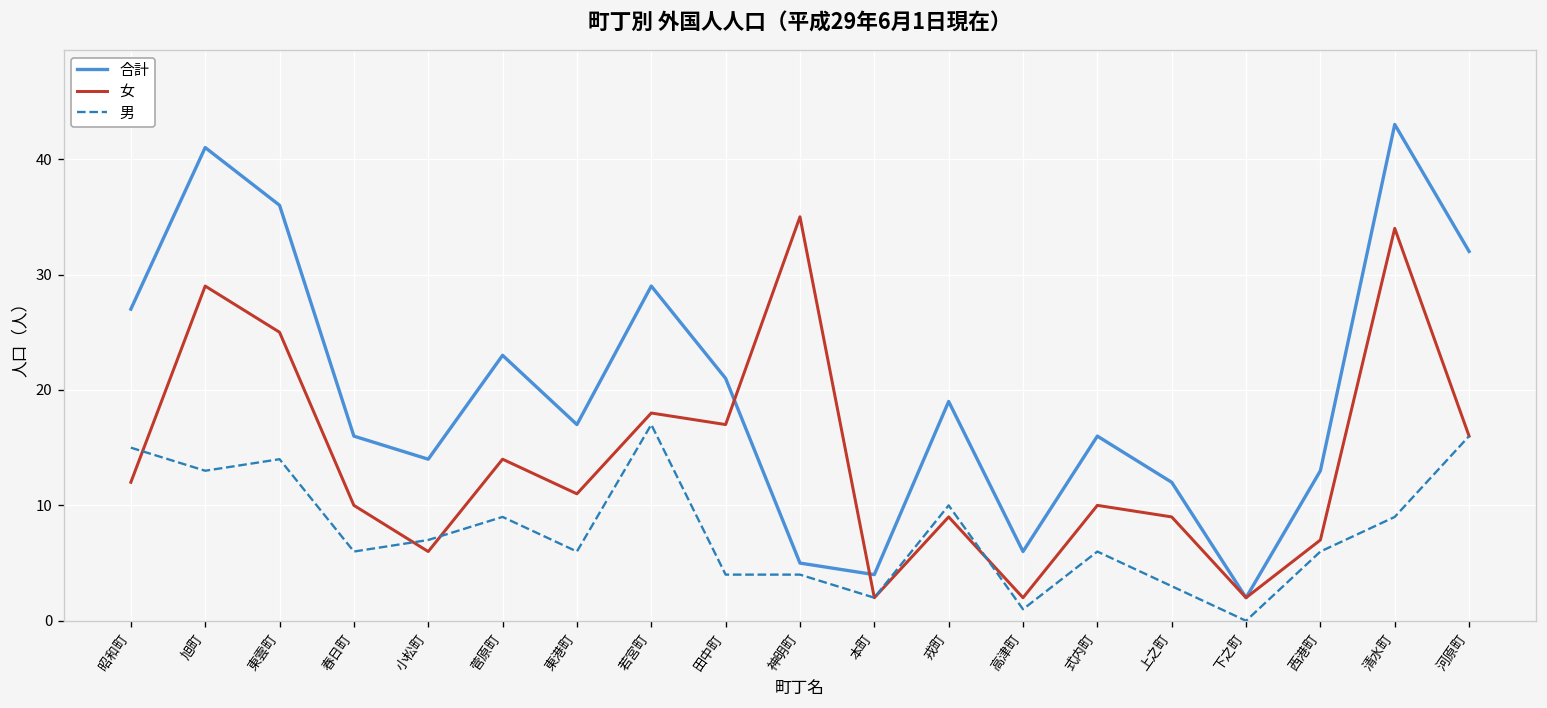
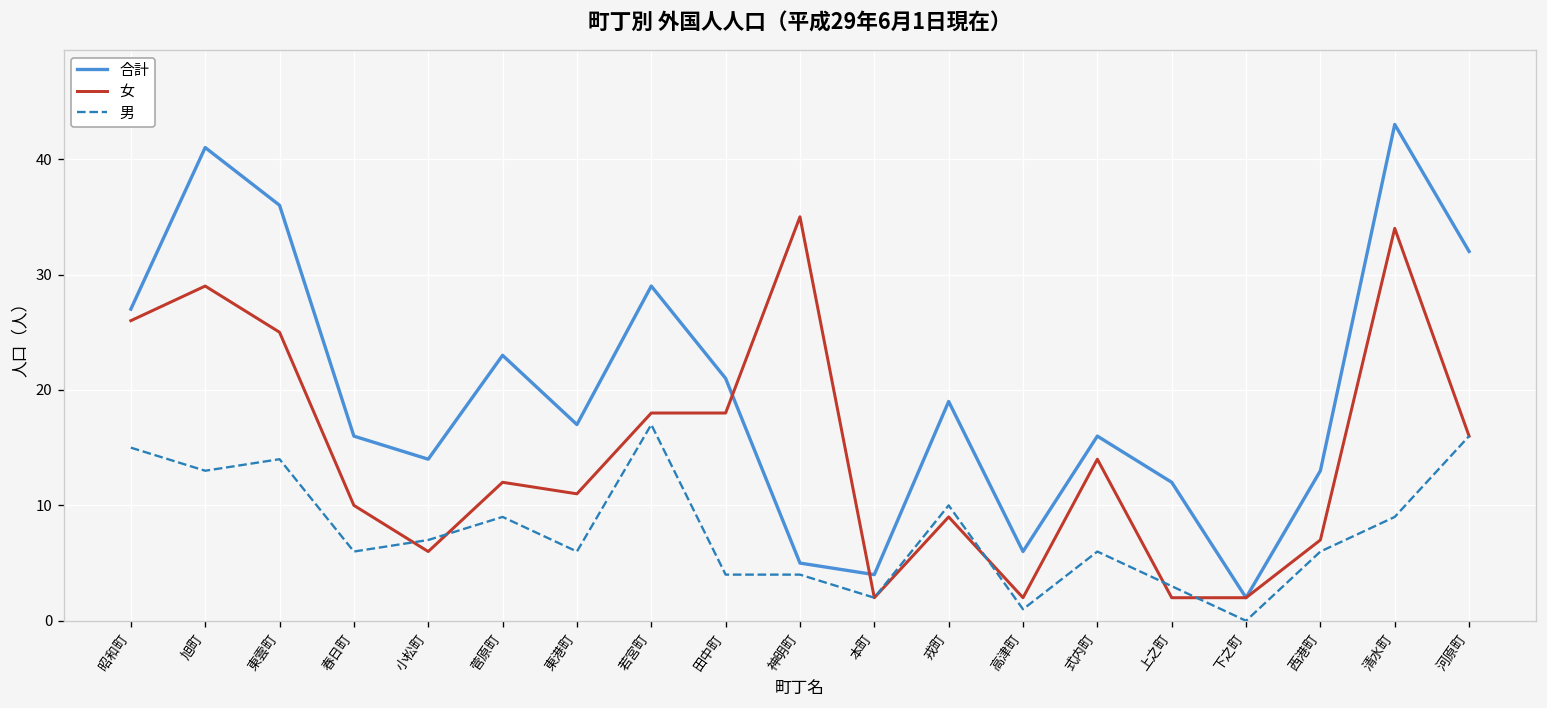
女, 昭和町: 12 -> 26
女, 菅原町: 14 -> 12
女, 田中町: 17 -> 18
女, 式内町: 10 -> 14
女, 上之町: 9 -> 2
